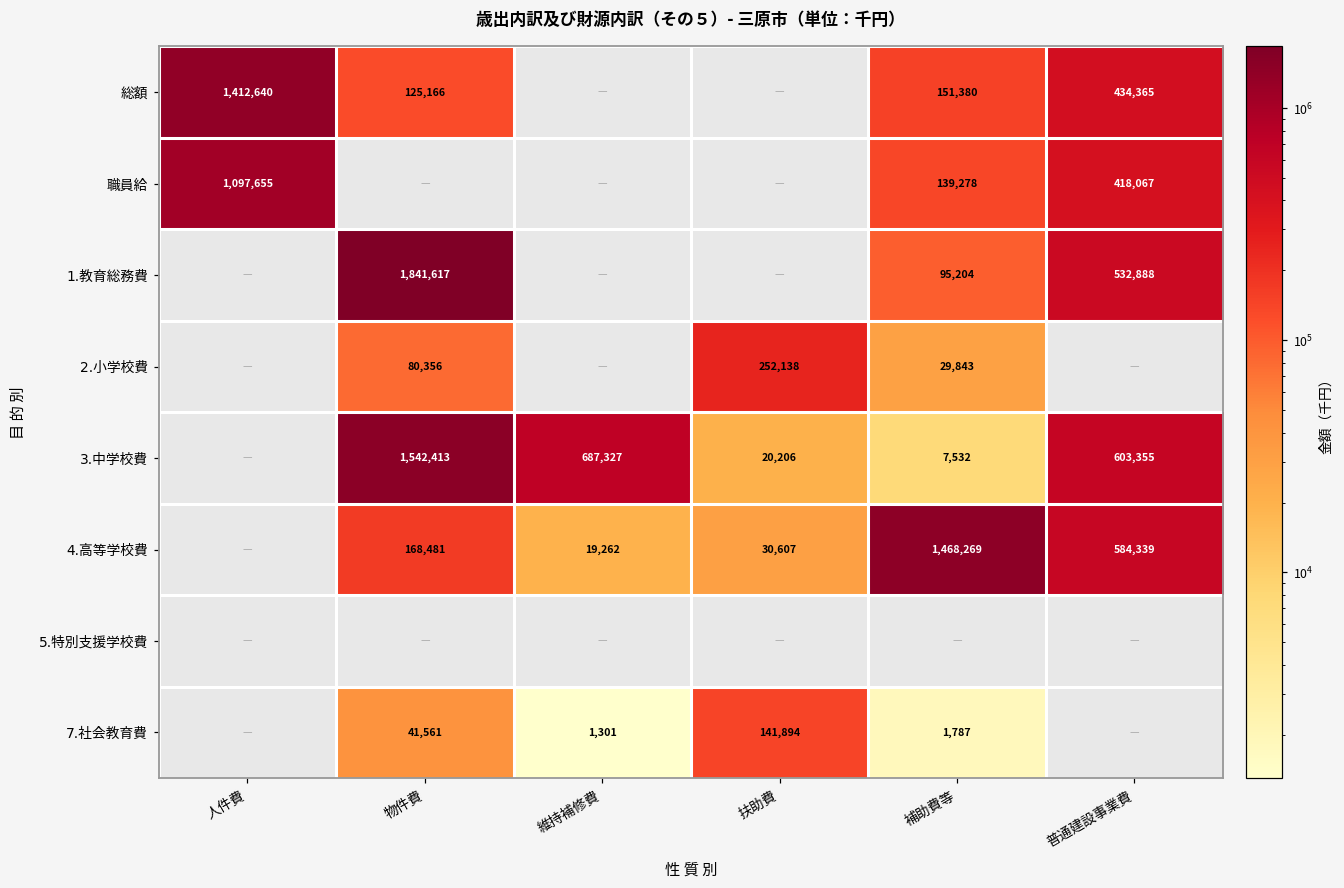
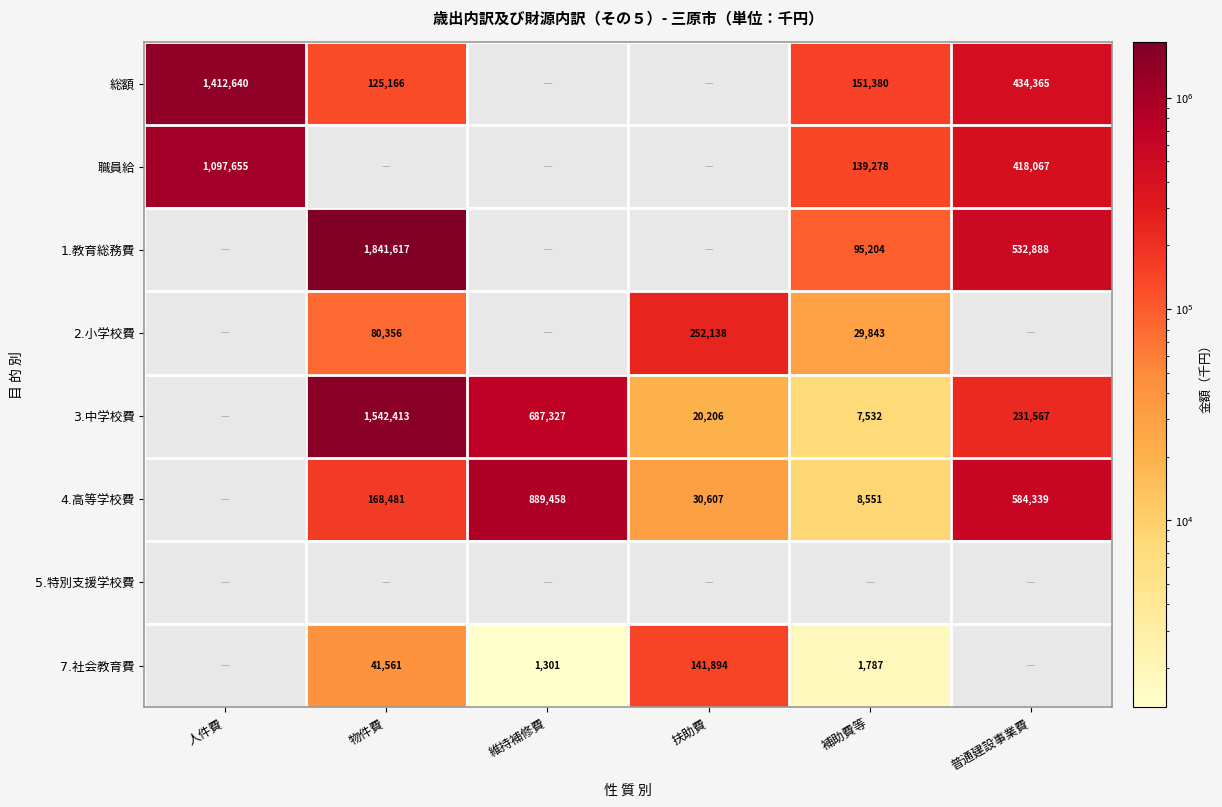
3.中学校費, 普通建設事業費: 603,355 -> 231,567
4.高等学校費, 維持補修費: 19,262 -> 889,458
4.高等学校費, 補助費等: 1,468,269 -> 8,551
